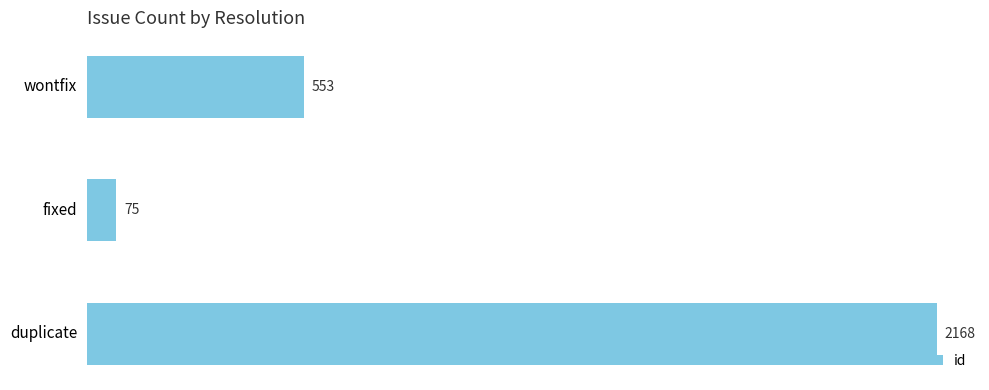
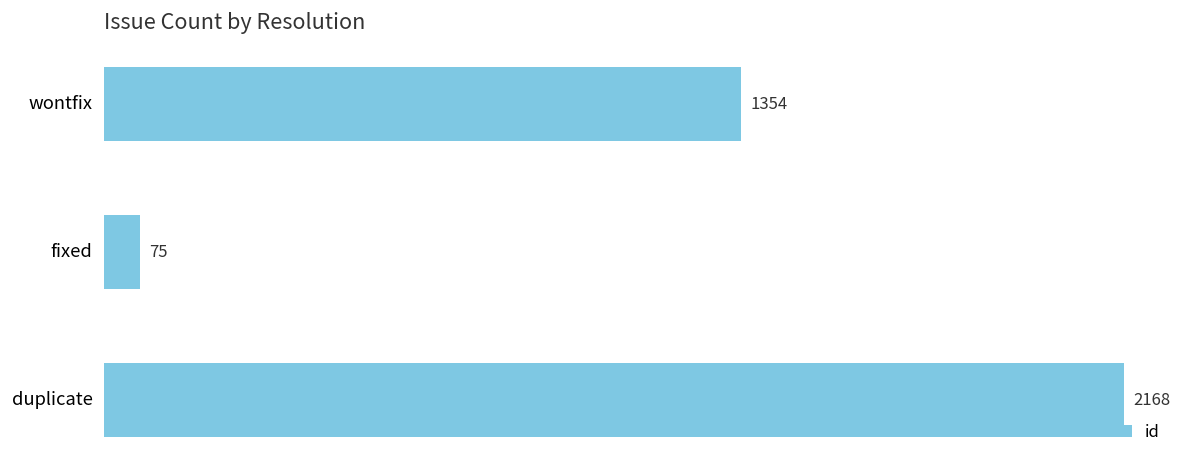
wontfix: 553 -> 1354
